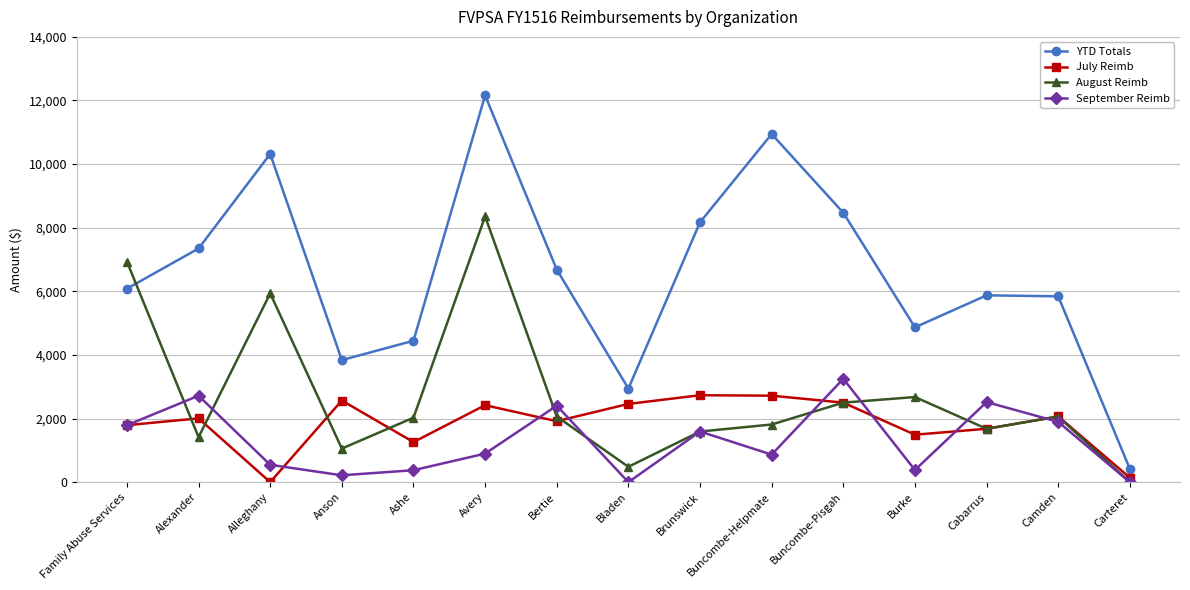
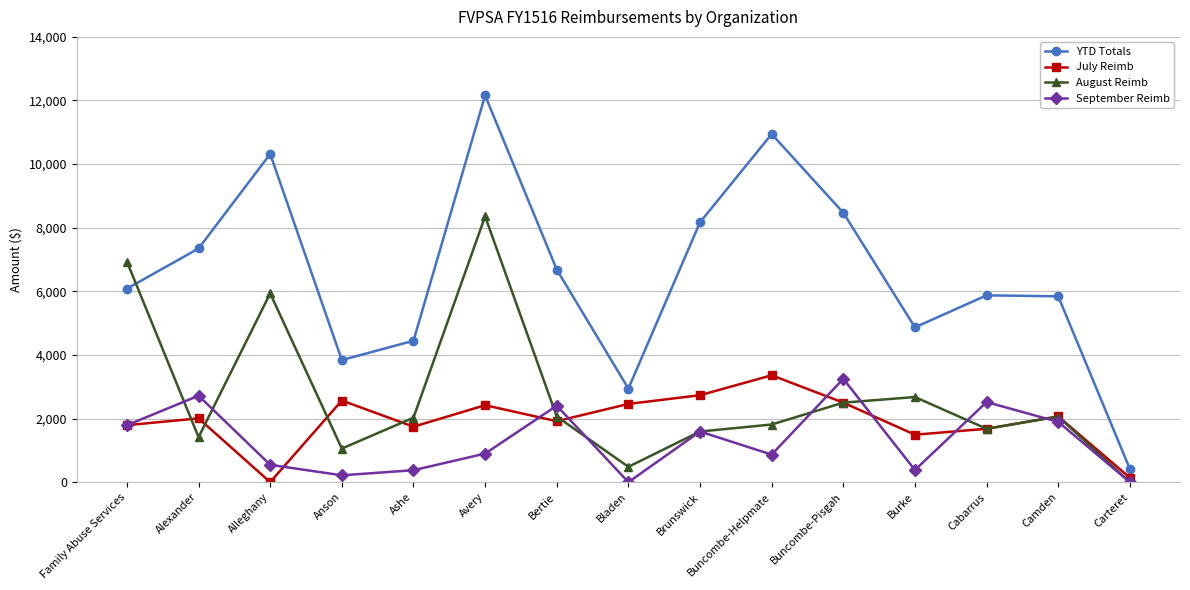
July Reimb, Ashe: 1,300 -> 1,700
July Reimb, Buncombe-Helpmate: 2,700 -> 3,400
